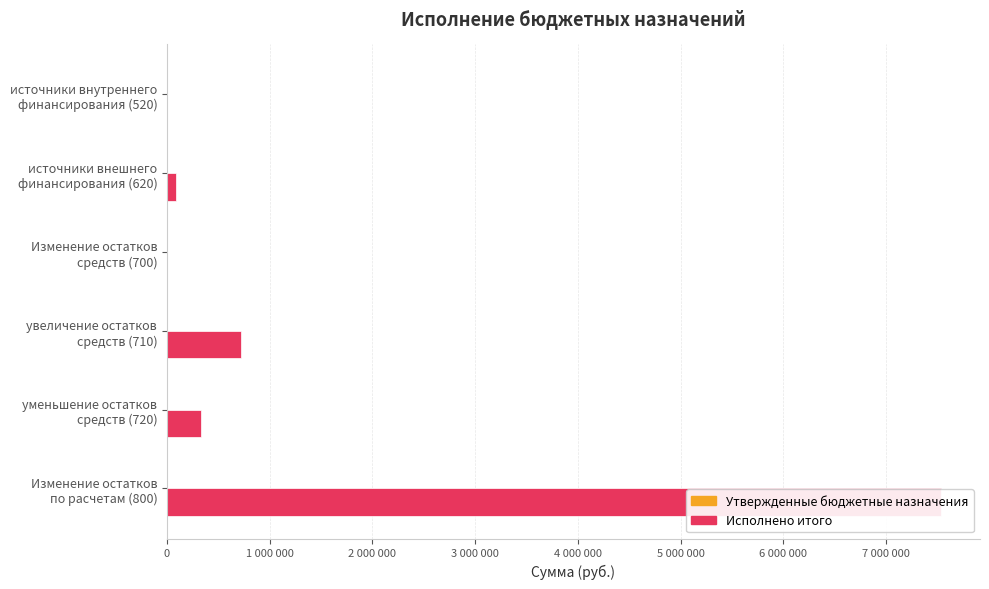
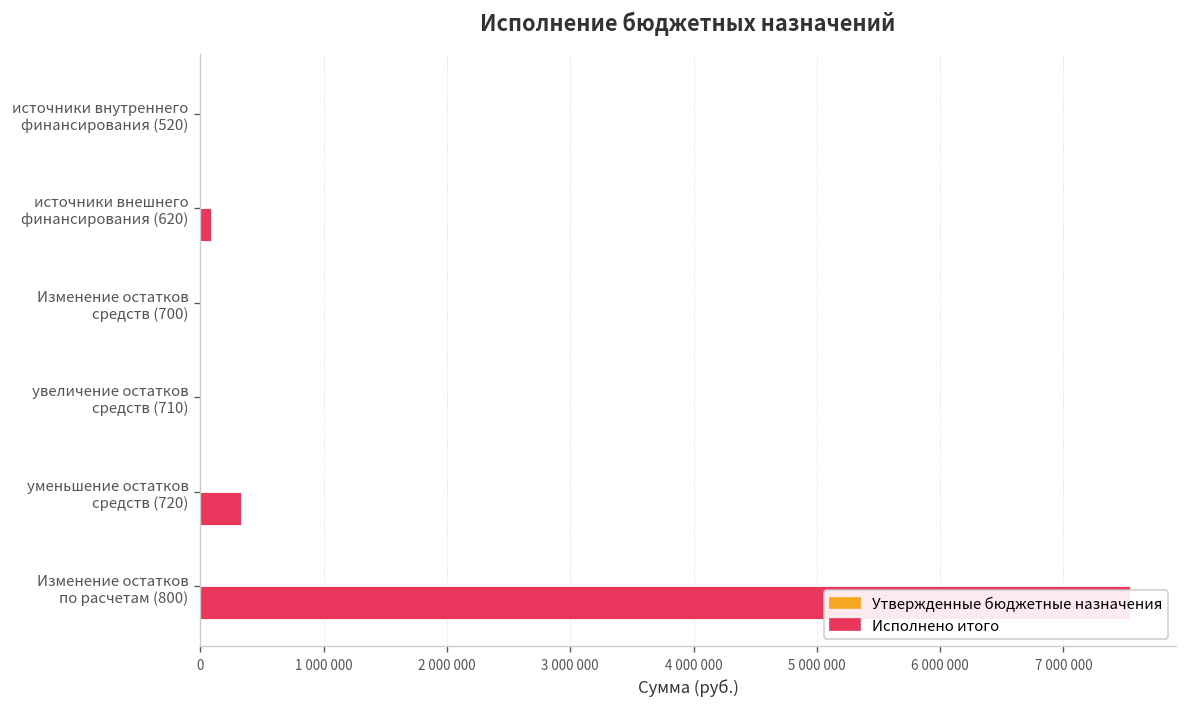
Исполнено итого, увеличение остатков средств (710): 720000 -> 0
